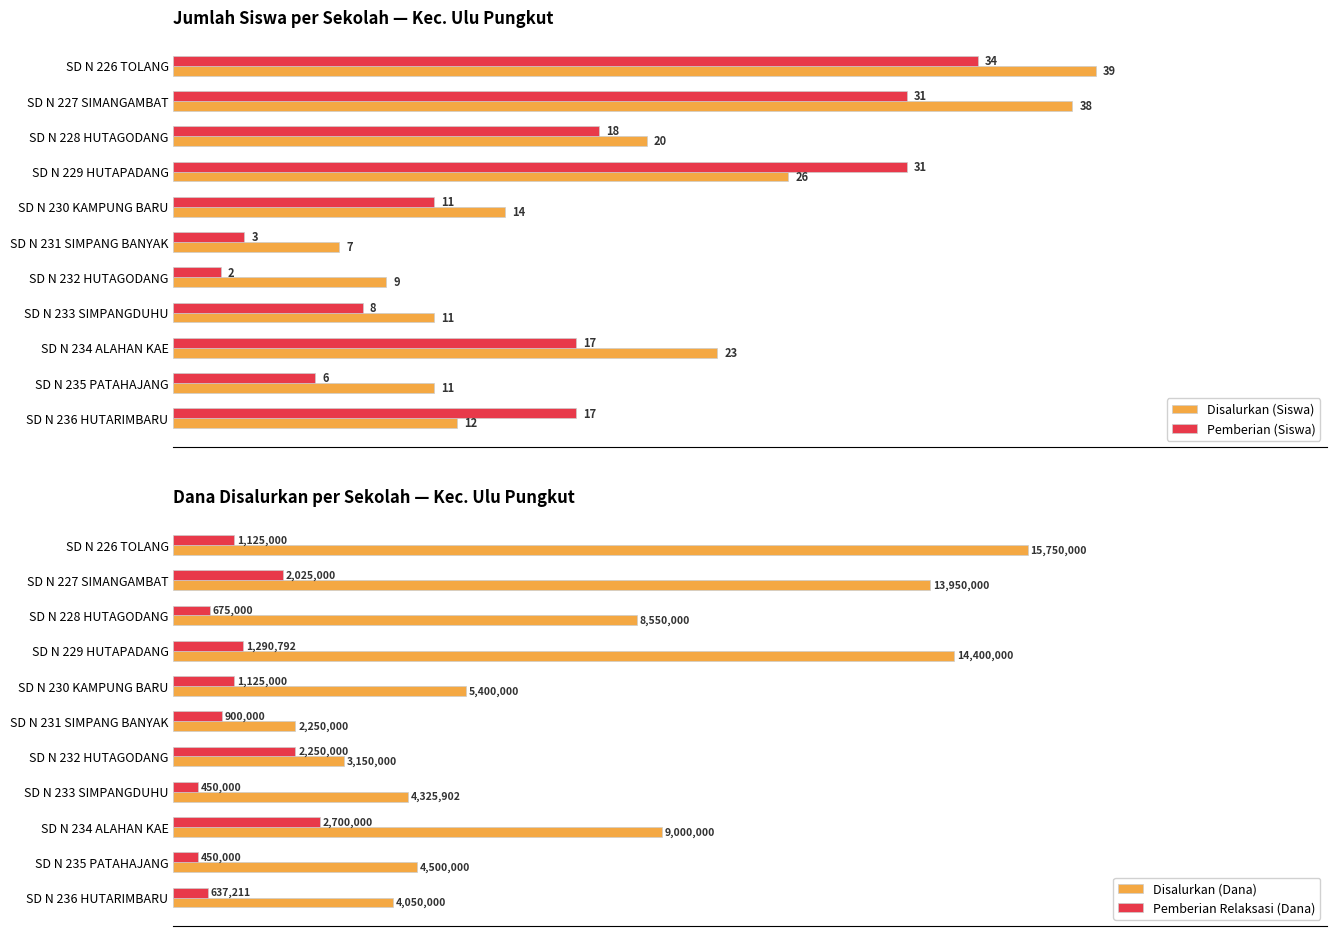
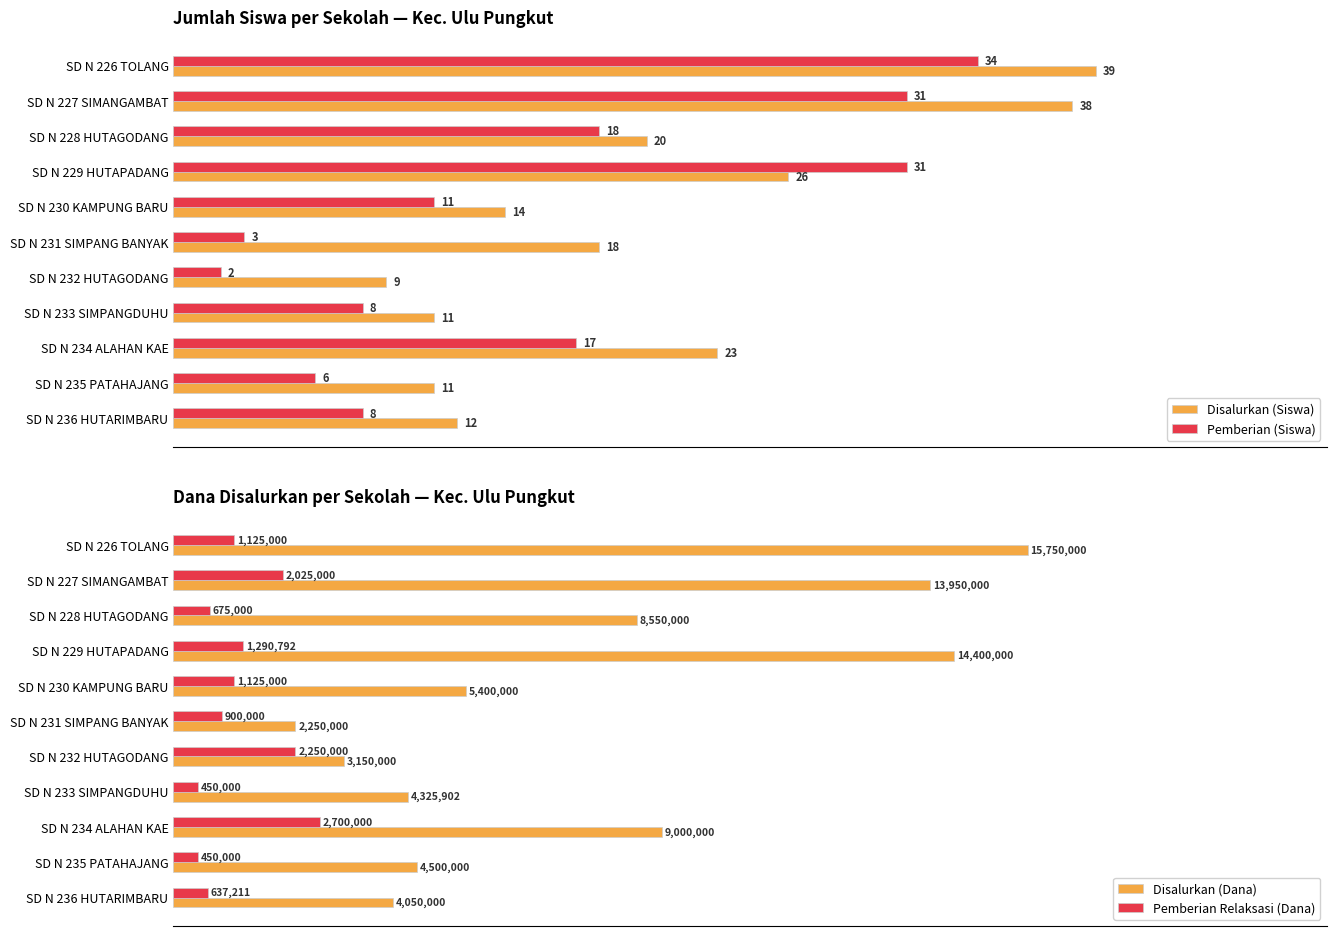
Jumlah Siswa per Sekolah — Kec. Ulu Pungkut, Disalurkan (Siswa), SD N 231 SIMPANG BANYAK: 7 -> 18
Jumlah Siswa per Sekolah — Kec. Ulu Pungkut, Pemberian (Siswa), SD N 236 HUTARIMBARU: 17 -> 8
